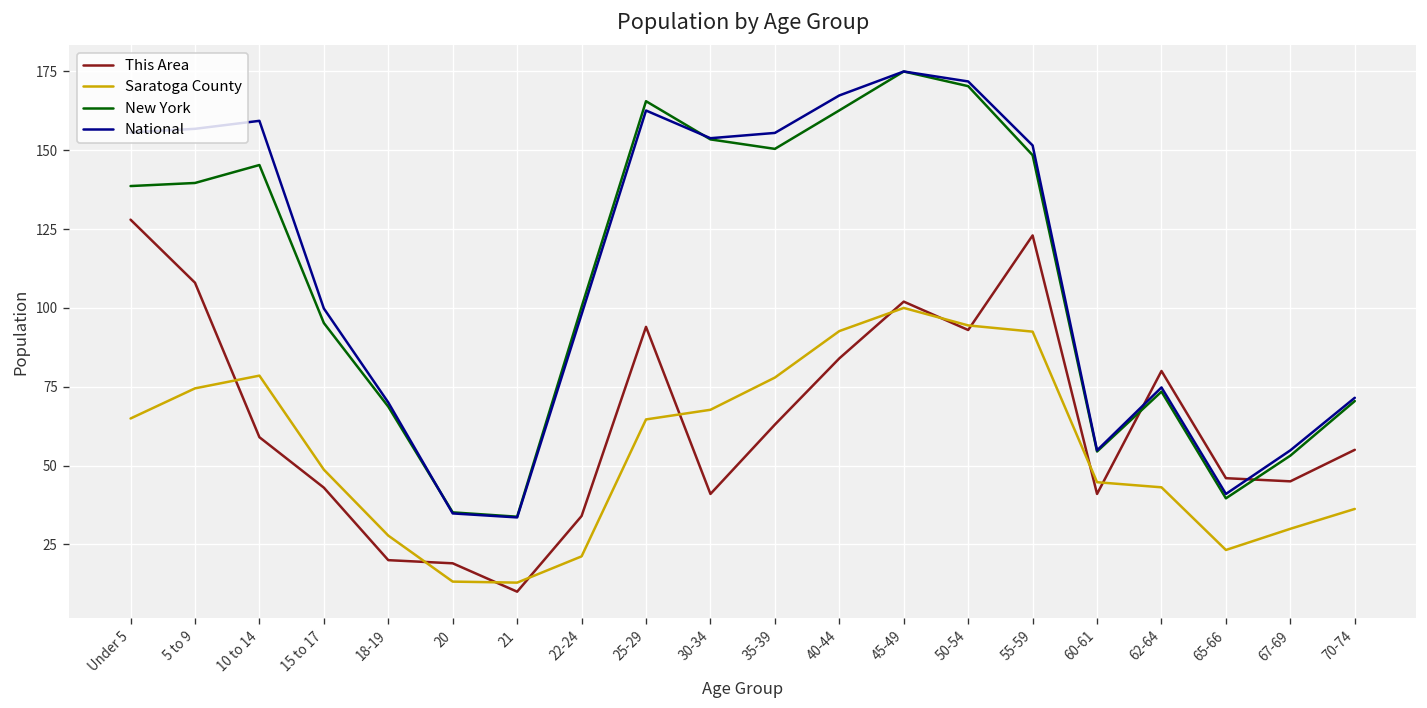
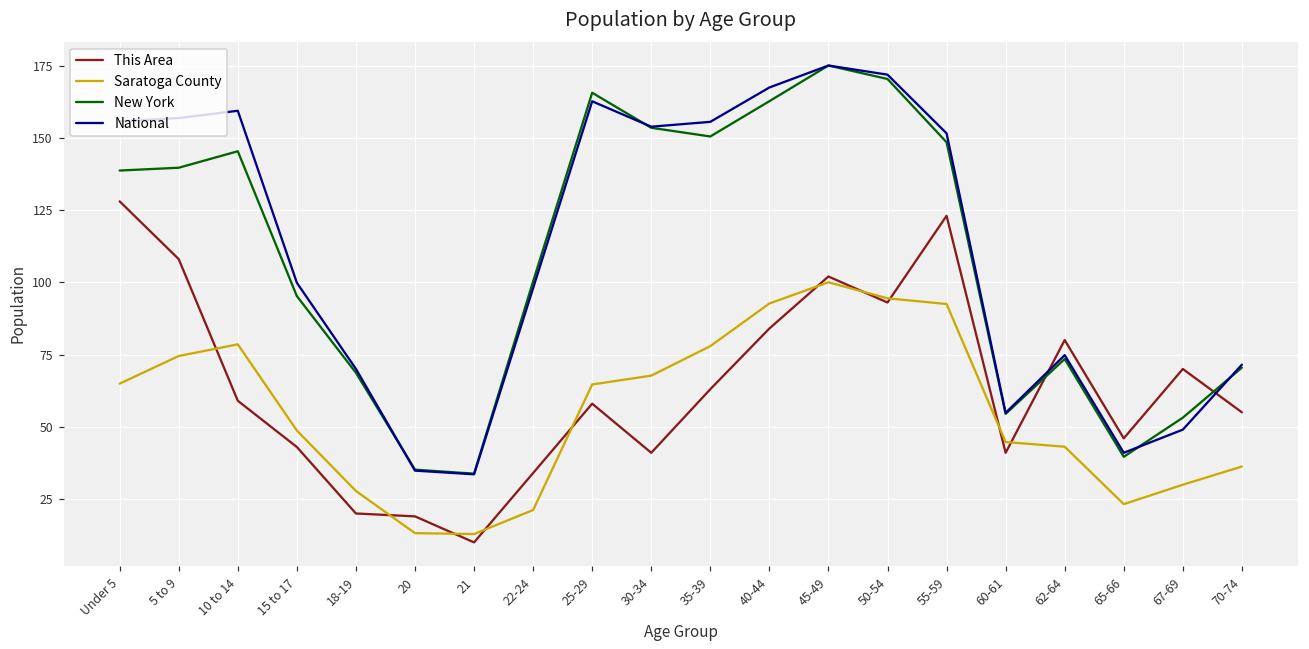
This Area, 25-29: 94 -> 58
This Area, 67-69: 45 -> 70
National, 67-69: 55 -> 49
